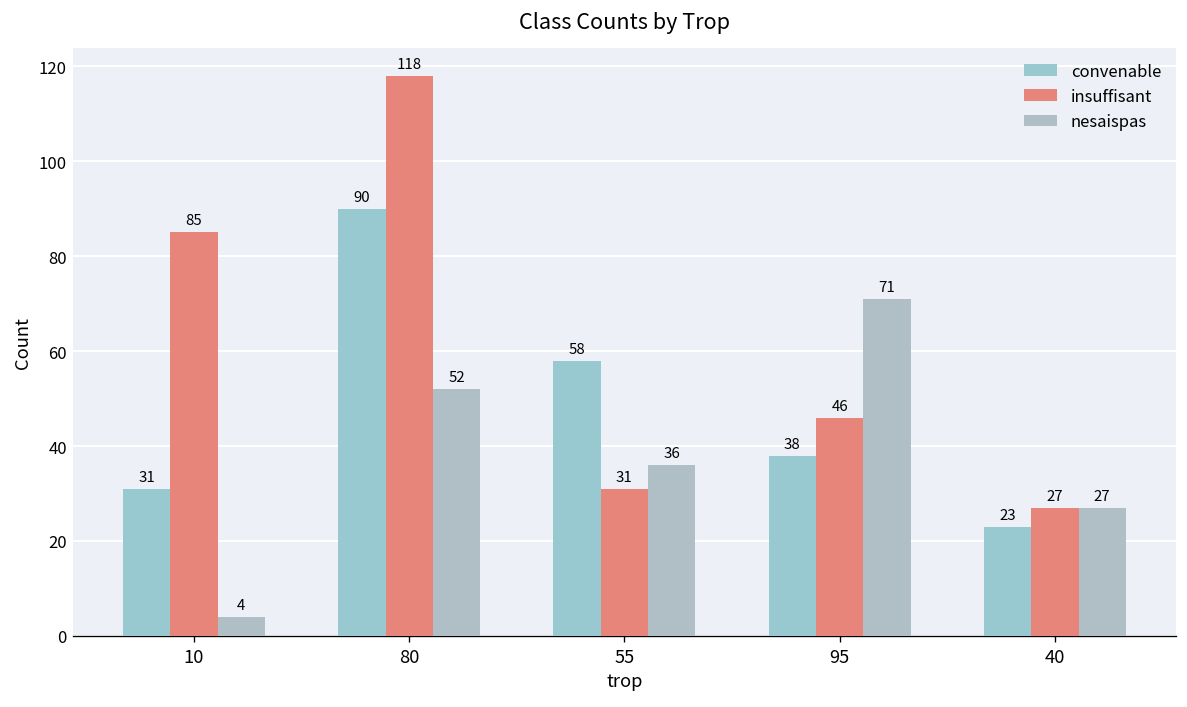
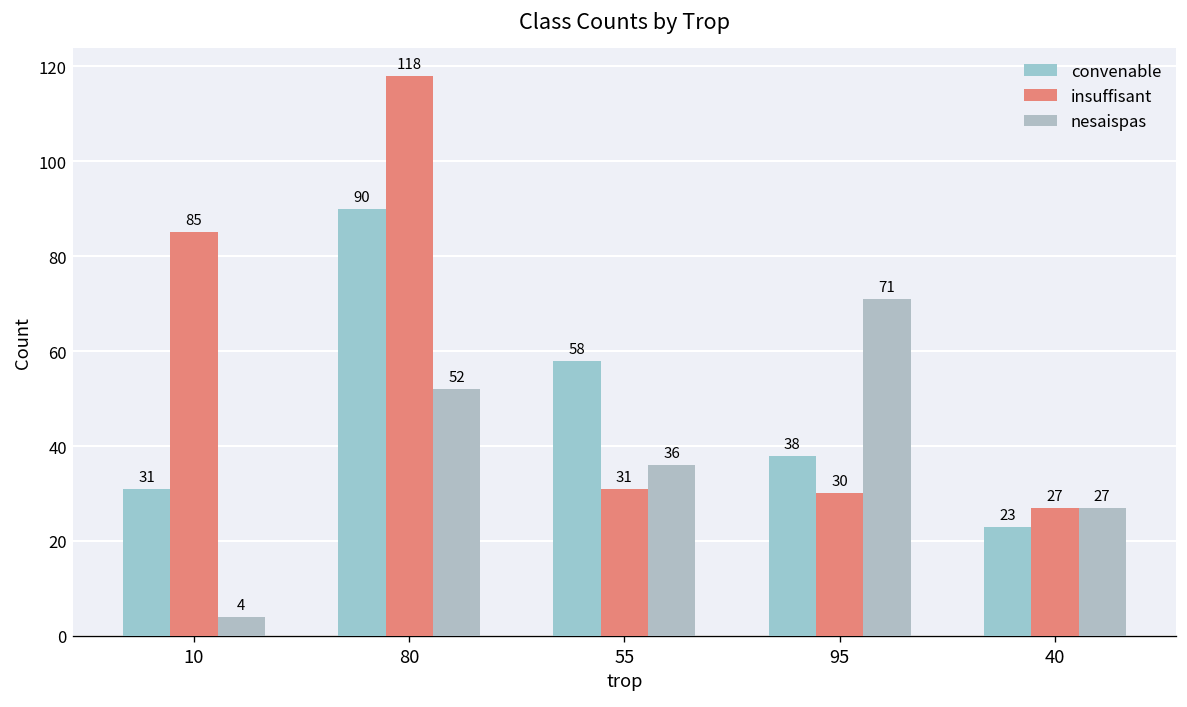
insuffisant, 95: 46 -> 30
